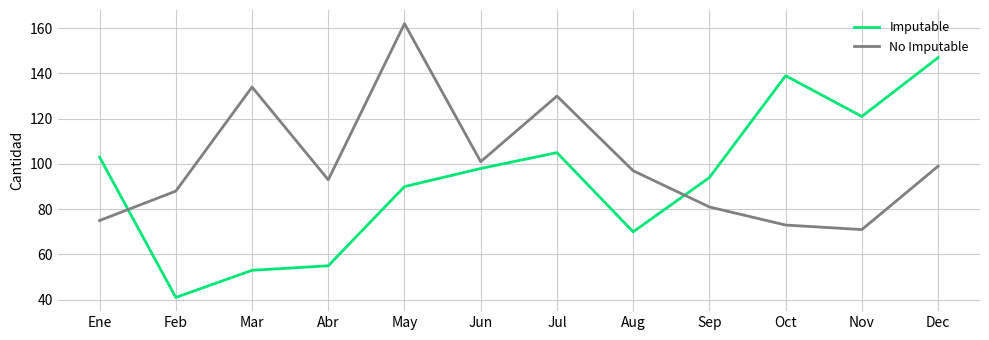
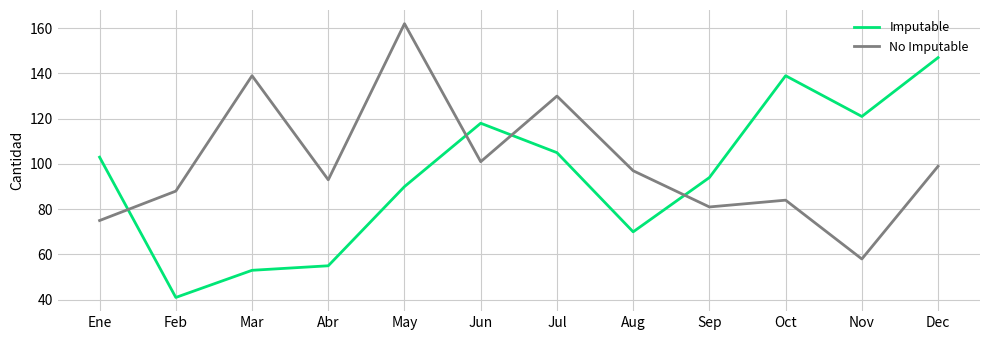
No Imputable, Mar: 134 -> 139
Imputable, Jun: 98 -> 118
No Imputable, Oct: 73 -> 84
No Imputable, Nov: 71 -> 58
